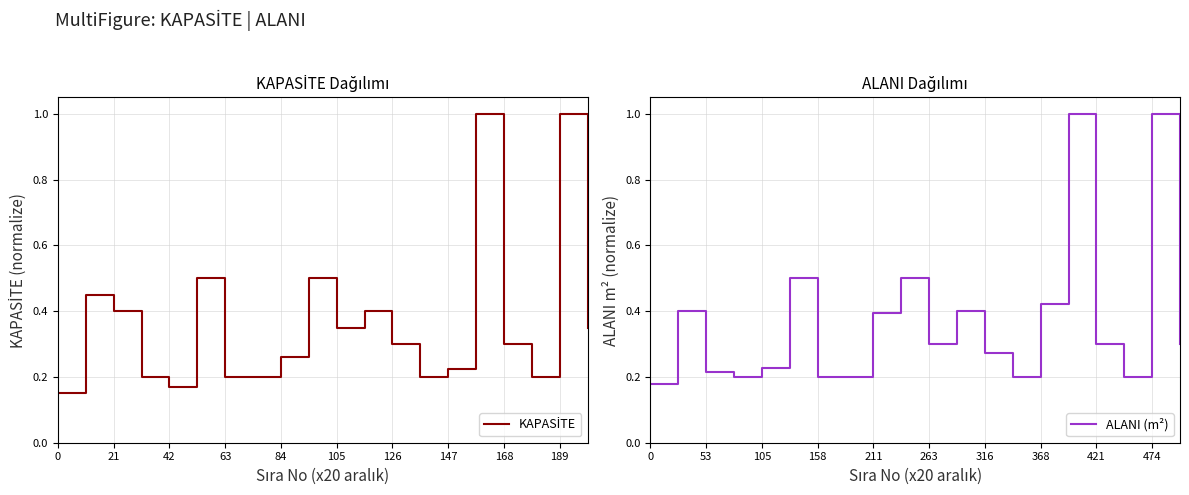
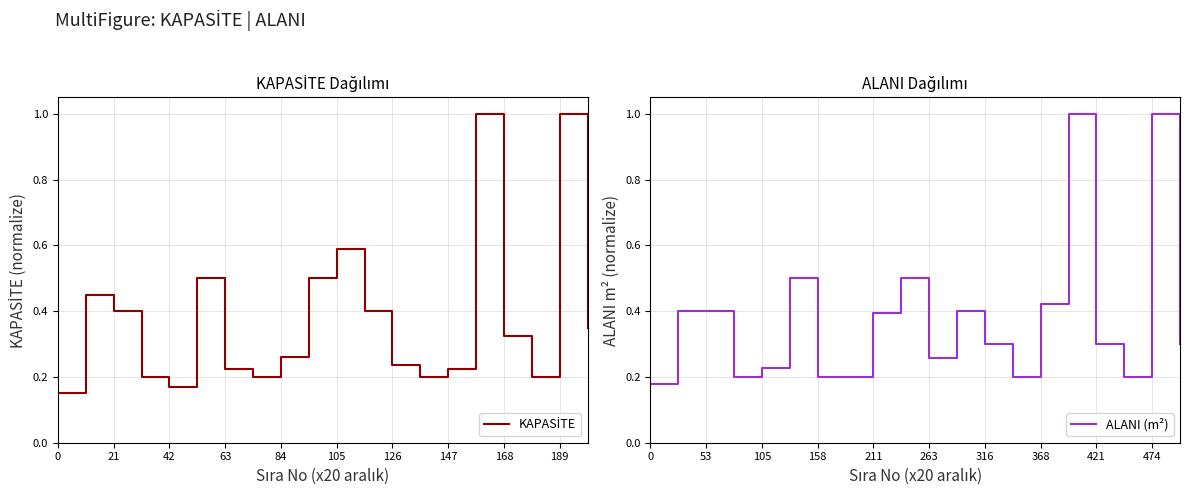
KAPASİTE Dağılımı, 63: 0.20 -> 0.23
KAPASİTE Dağılımı, 105: 0.35 -> 0.59
KAPASİTE Dağılımı, 126: 0.30 -> 0.24
KAPASİTE Dağılımı, 168: 0.30 -> 0.33
ALANI Dağılımı, 53: 0.21 -> 0.40
ALANI Dağılımı, 263: 0.30 -> 0.26
ALANI Dağılımı, 316: 0.27 -> 0.30
